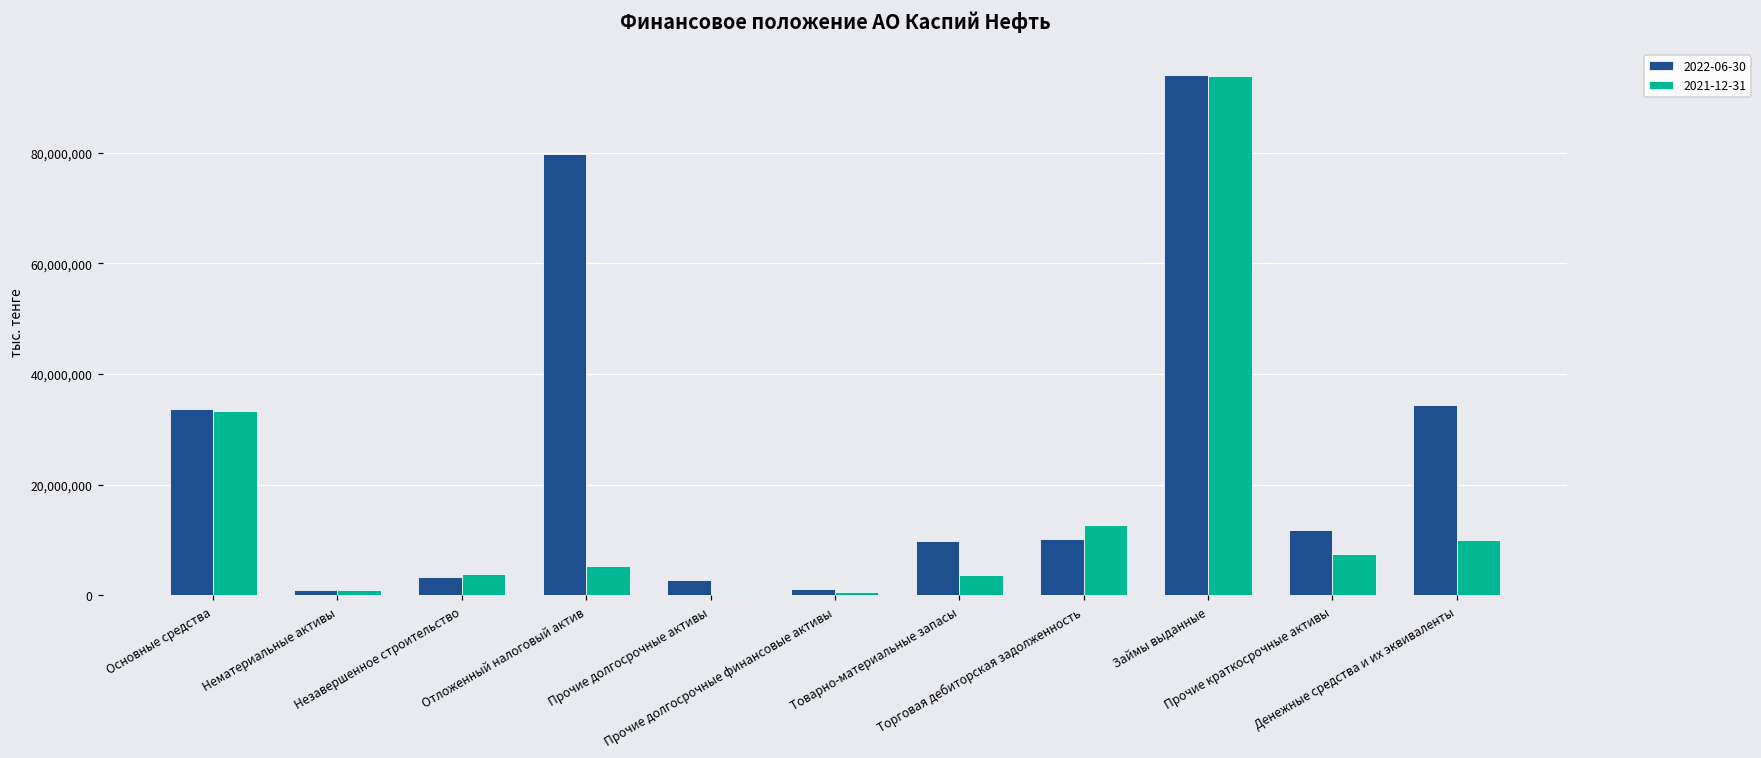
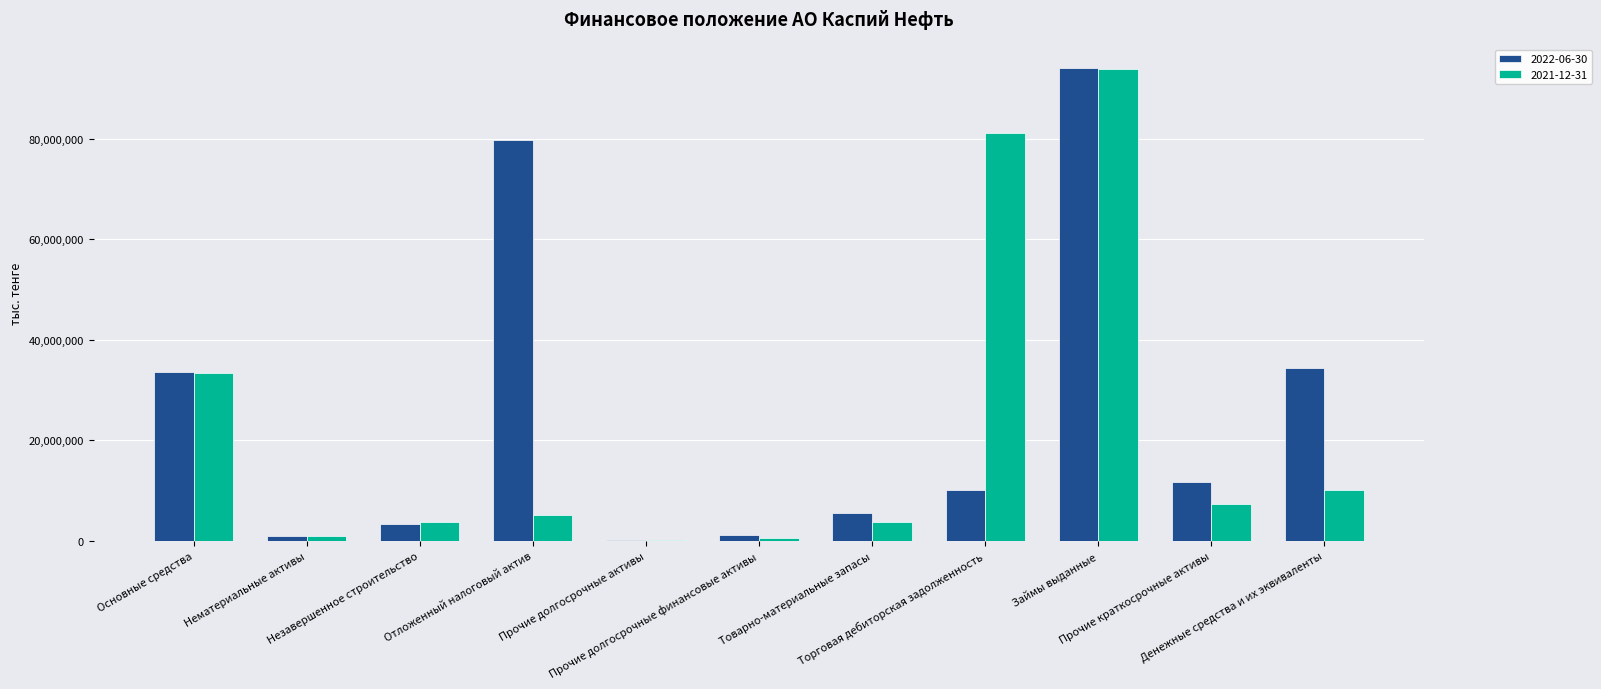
2022-06-30, Прочие долгосрочные активы: 3,000,000 -> 0
2022-06-30, Товарно-материальные запасы: 10,000,000 -> 6,000,000
2021-12-31, Торговая дебиторская задолженность: 13,000,000 -> 81,000,000
